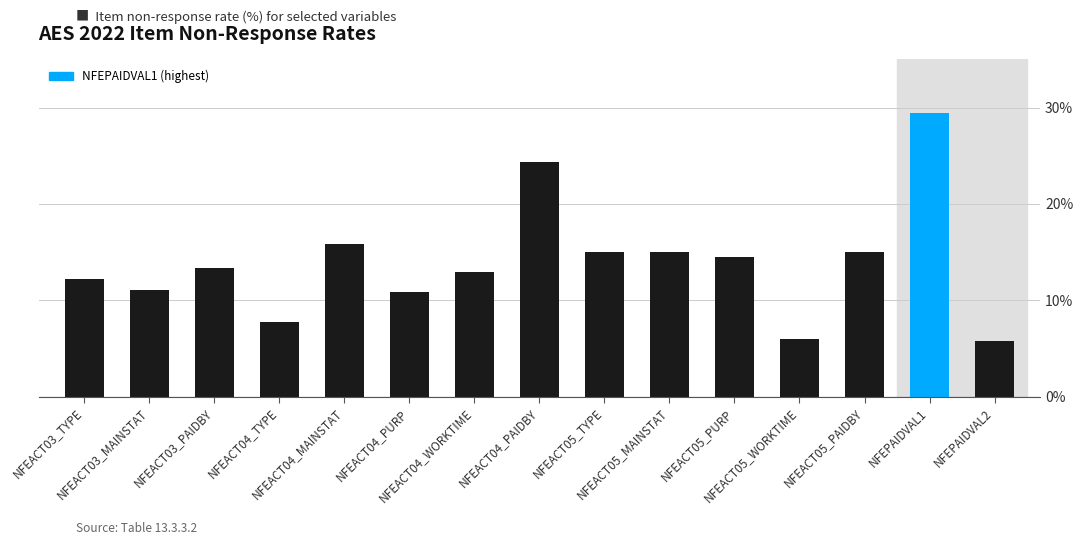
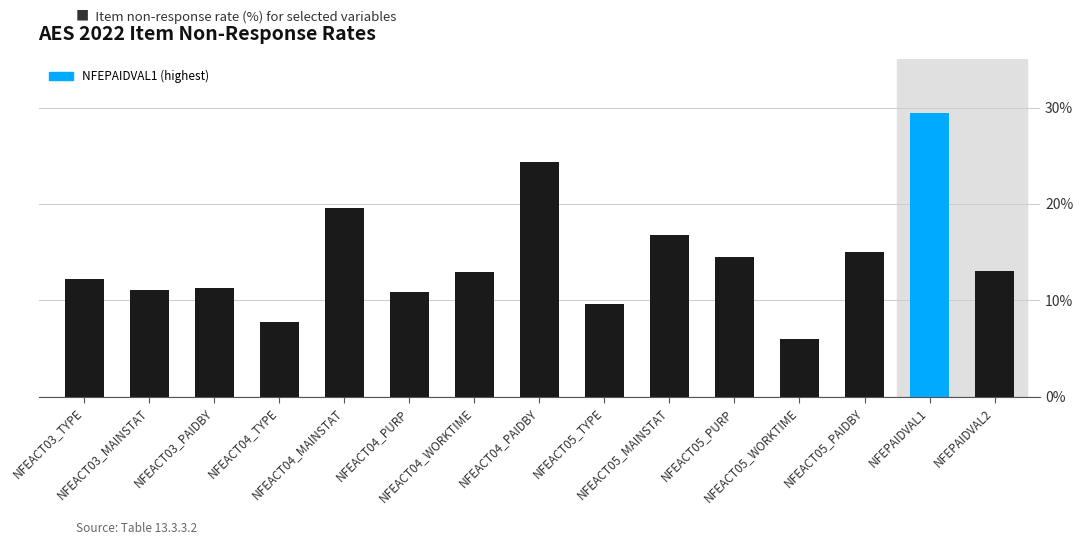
NFEACT03_PAIDBY: 13% -> 11%
NFEACT04_MAINSTAT: 16% -> 20%
NFEACT05_TYPE: 15% -> 10%
NFEACT05_MAINSTAT: 15% -> 17%
NFEPAIDVAL2: 6% -> 13%
